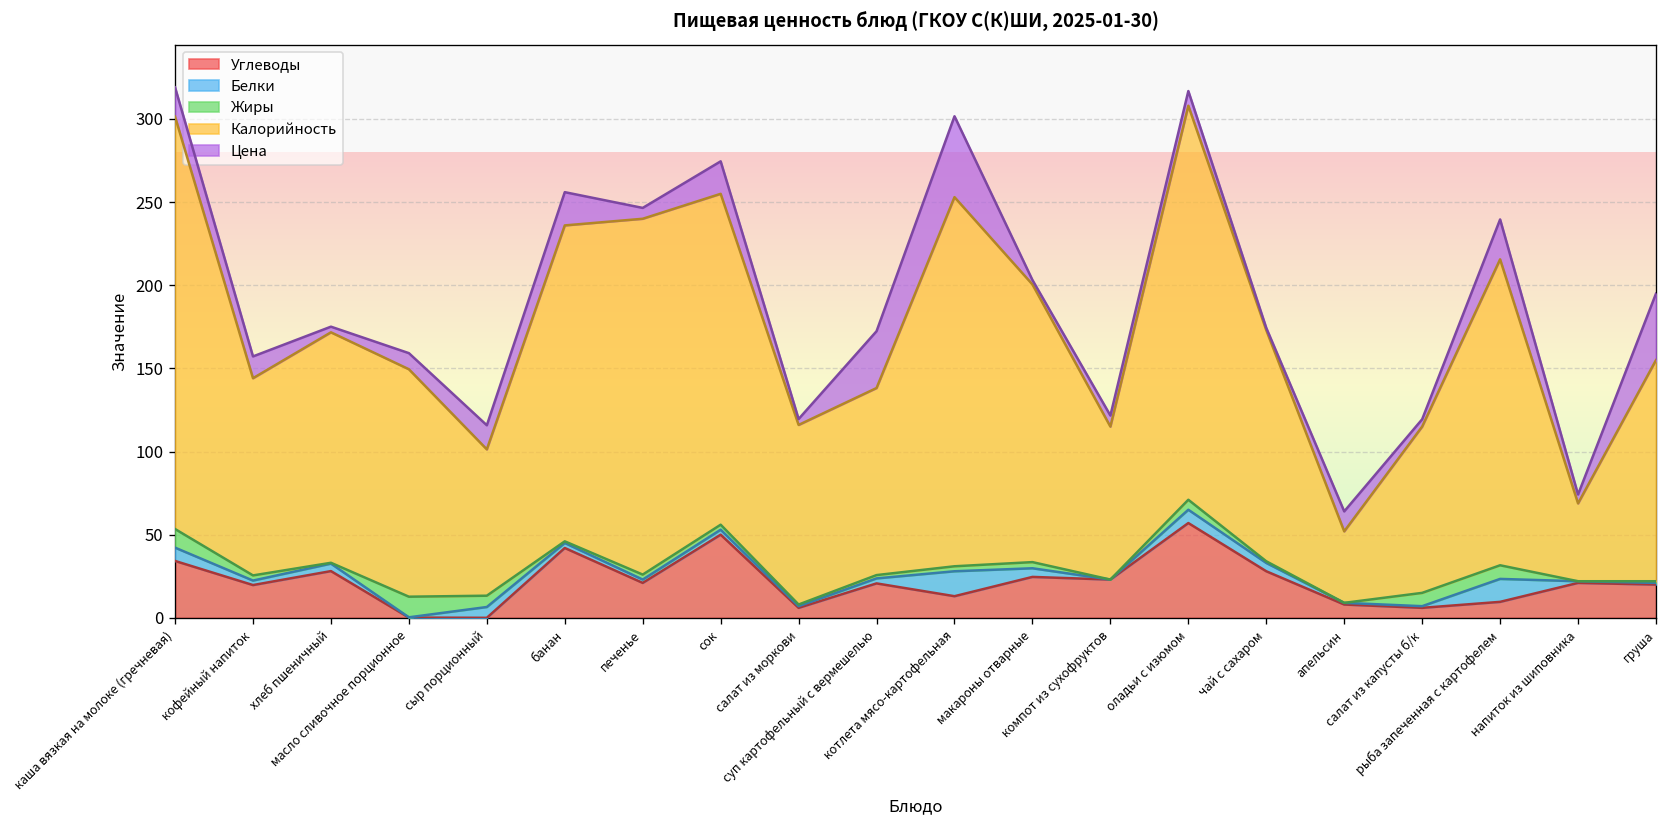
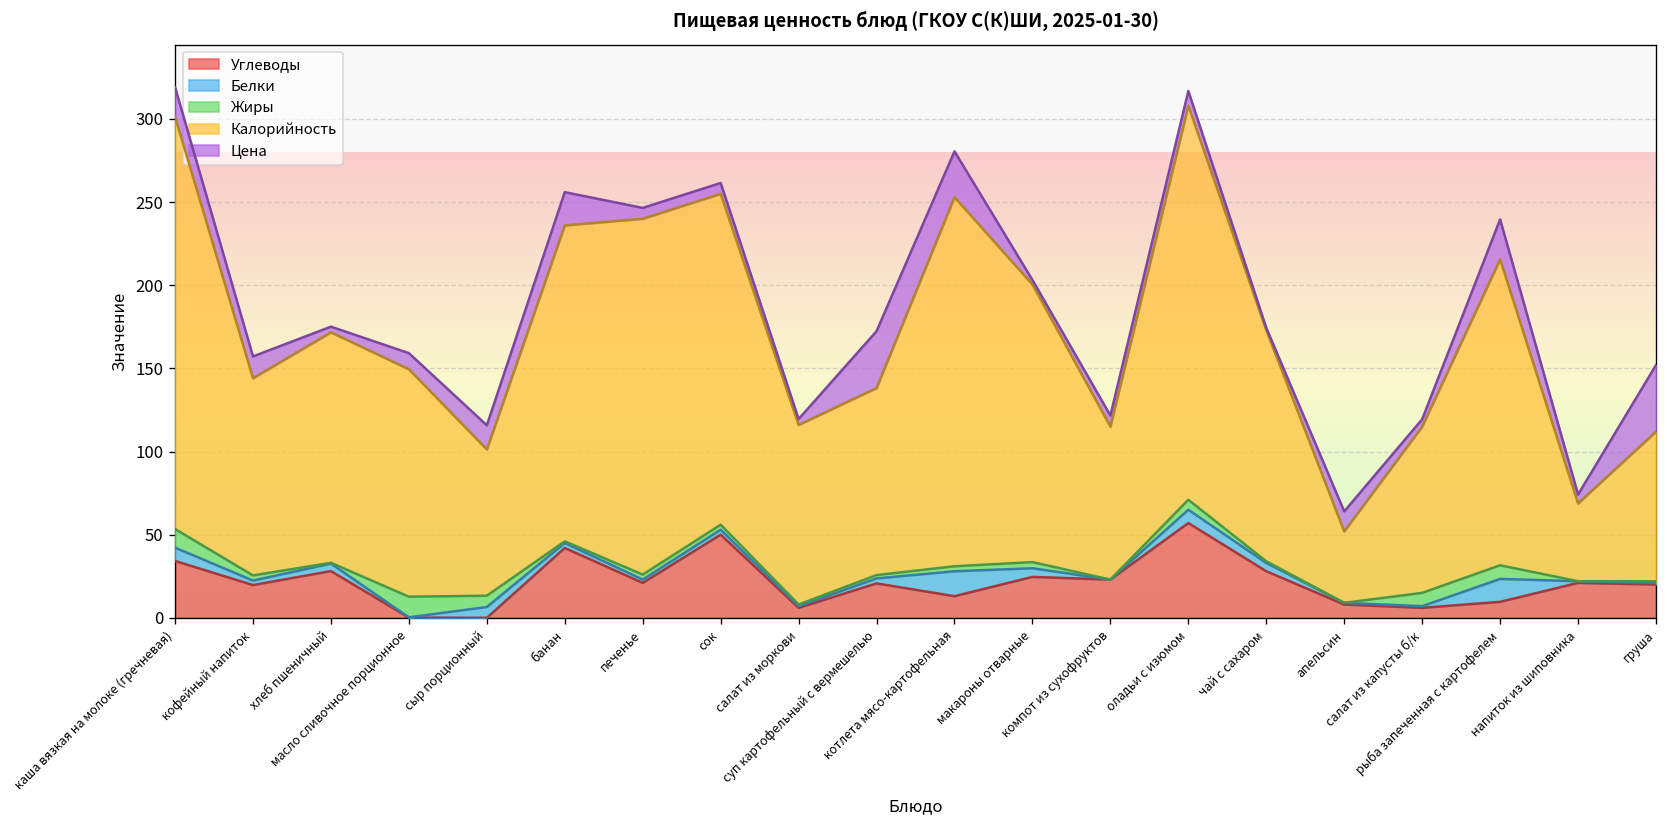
Цена, сок: 20 -> 7
Цена, котлета мясо-картофельная: 49 -> 28
Калорийность, груша: 133 -> 90
